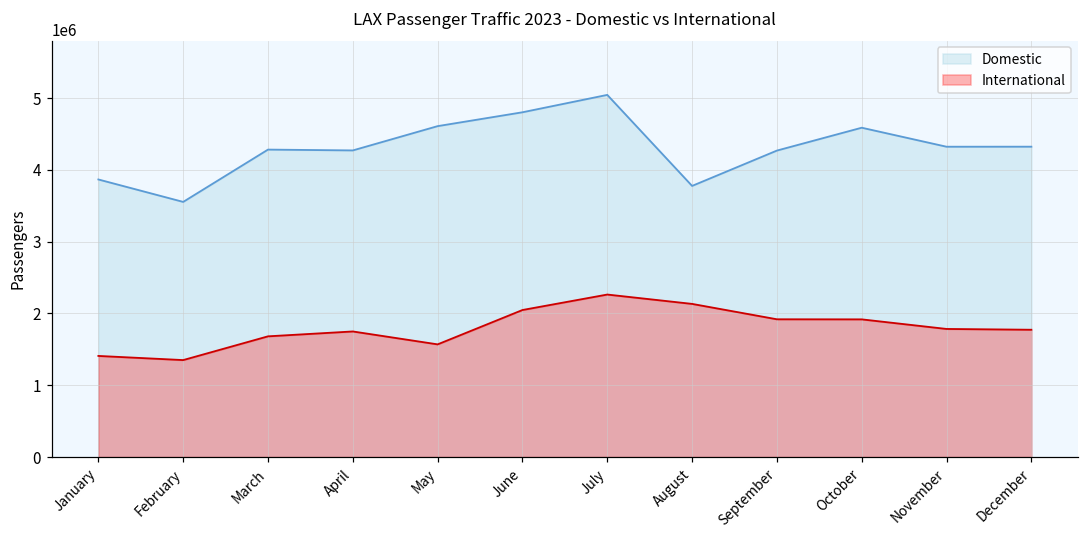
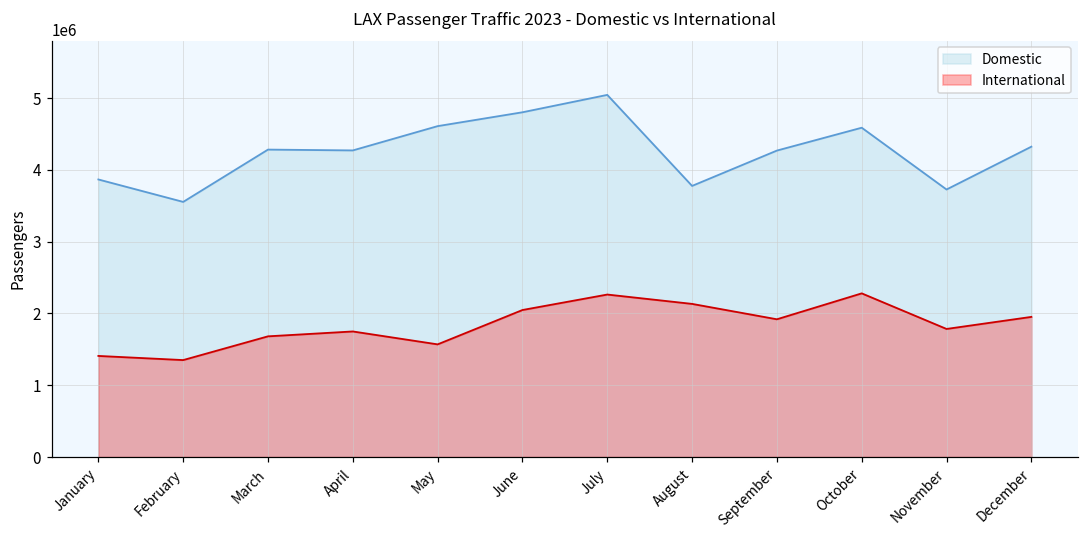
International, October: 1900000 -> 2300000
Domestic, November: 4300000 -> 3700000
International, December: 1800000 -> 2000000
